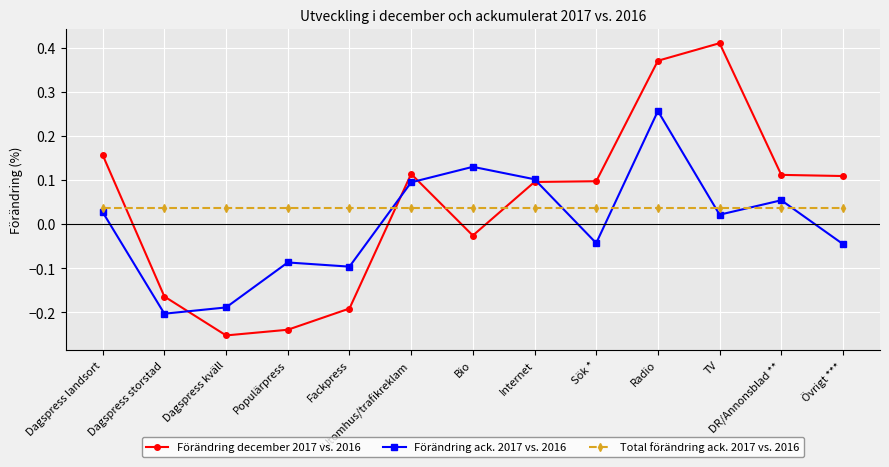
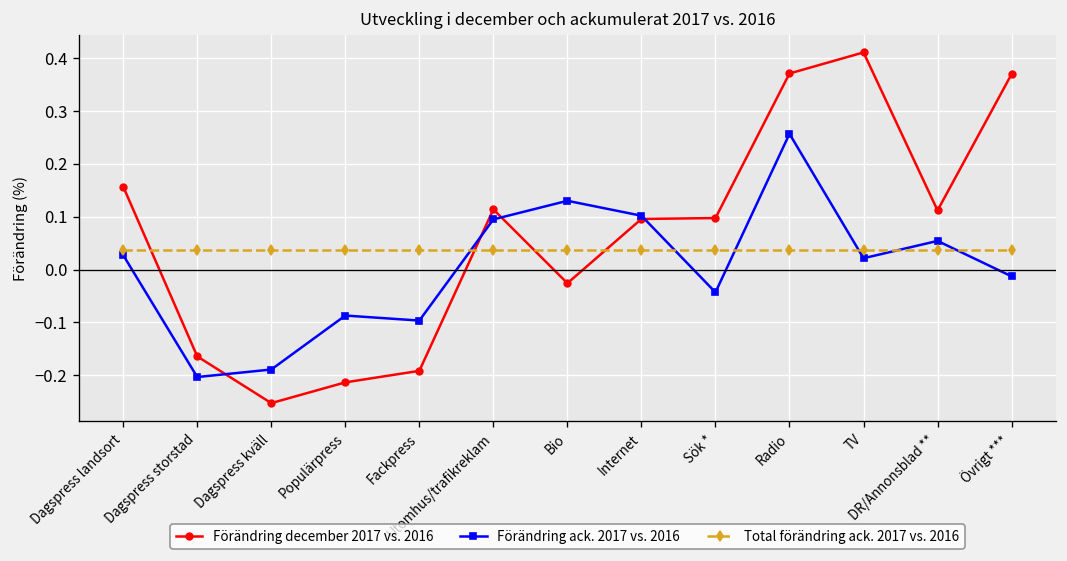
Förändring december 2017 vs. 2016, Populärpress: -0.24 -> -0.21
Förändring december 2017 vs. 2016, Övrigt ***: 0.11 -> 0.37
Förändring ack. 2017 vs. 2016, Övrigt ***: -0.05 -> -0.01
